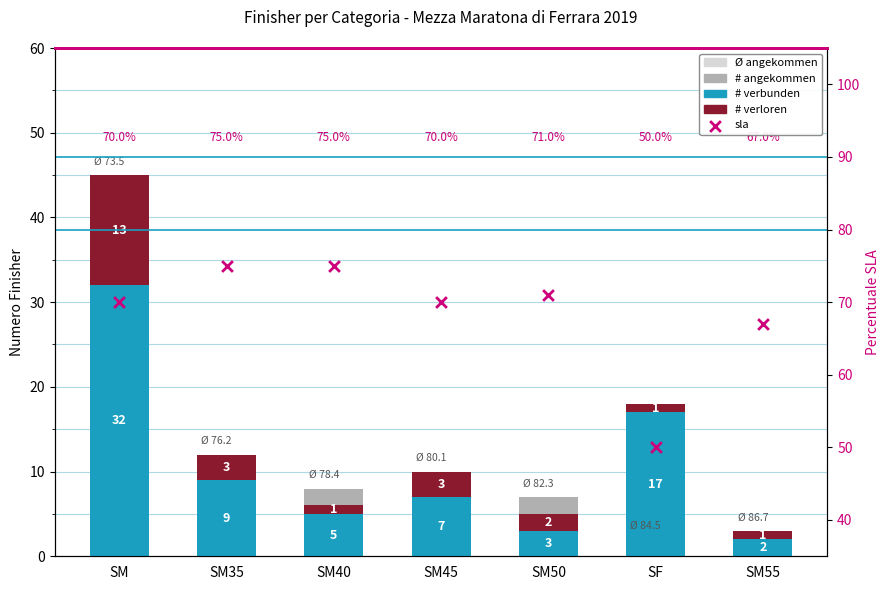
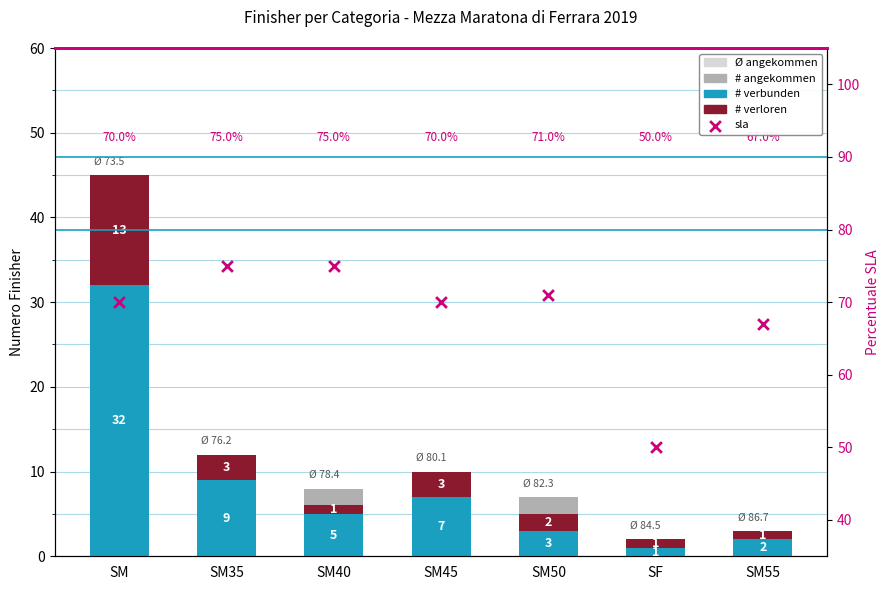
# verbunden, SF: 17 -> 1
